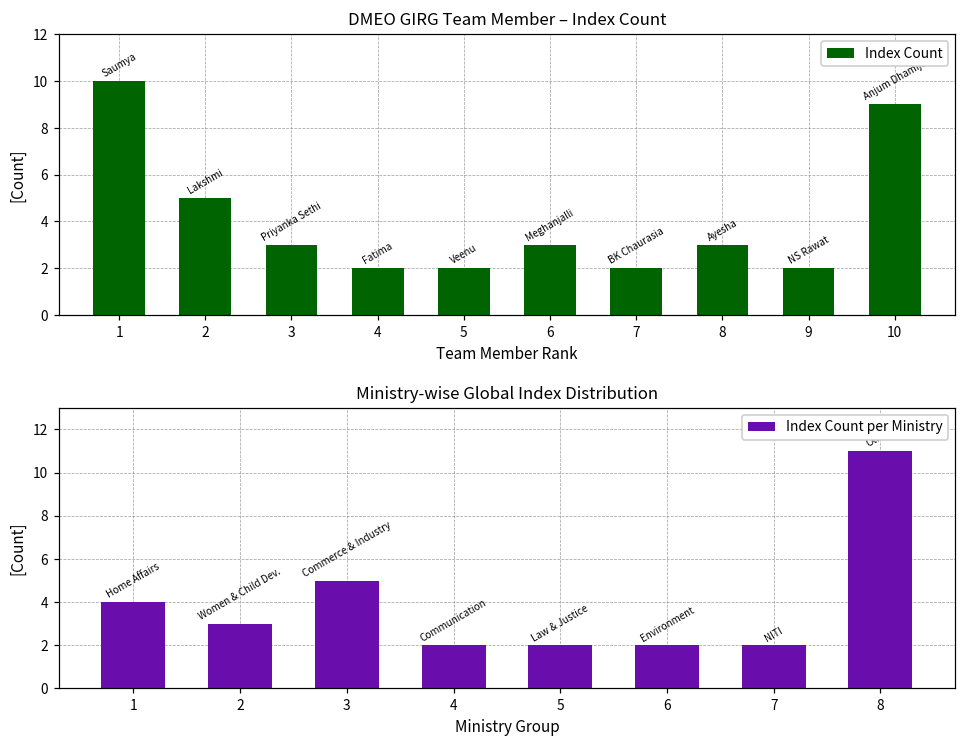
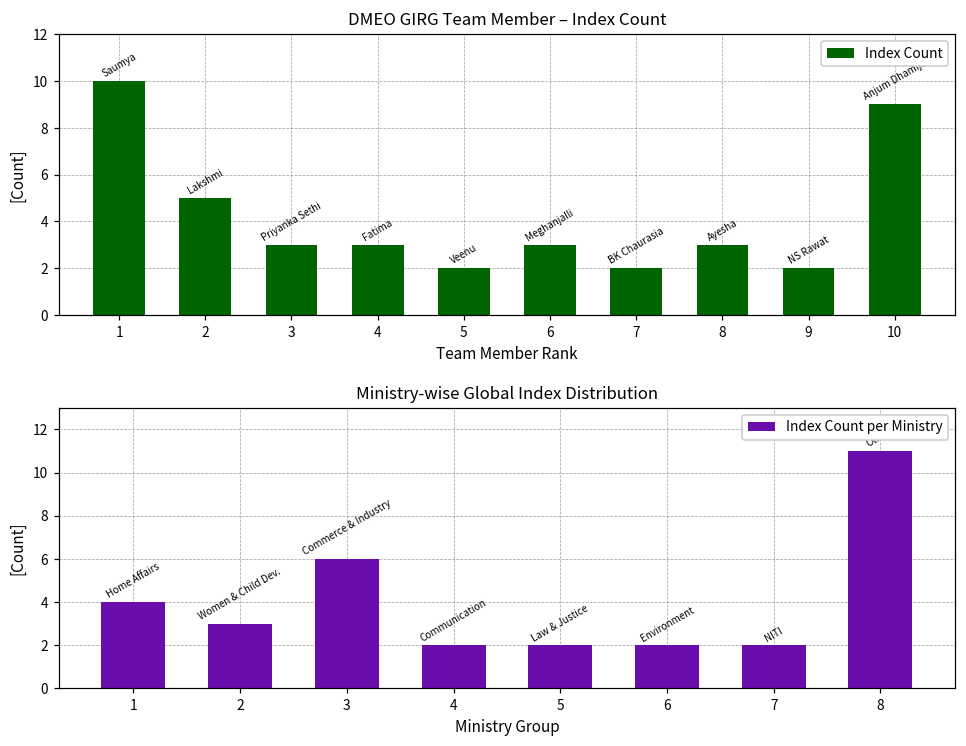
DMEO GIRG Team Member – Index Count, 4: 2 -> 3
Ministry-wise Global Index Distribution, 3: 5 -> 6
